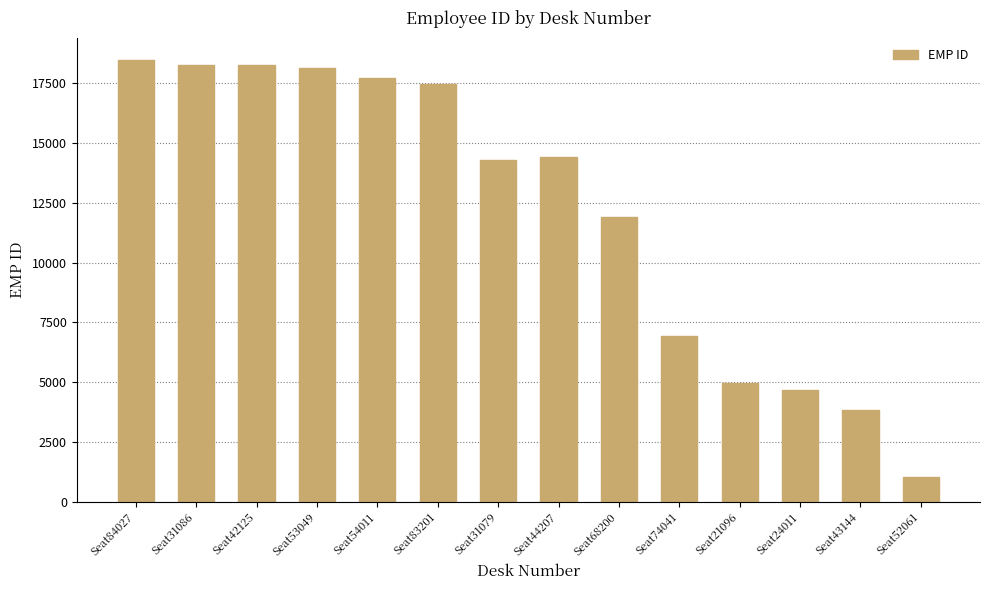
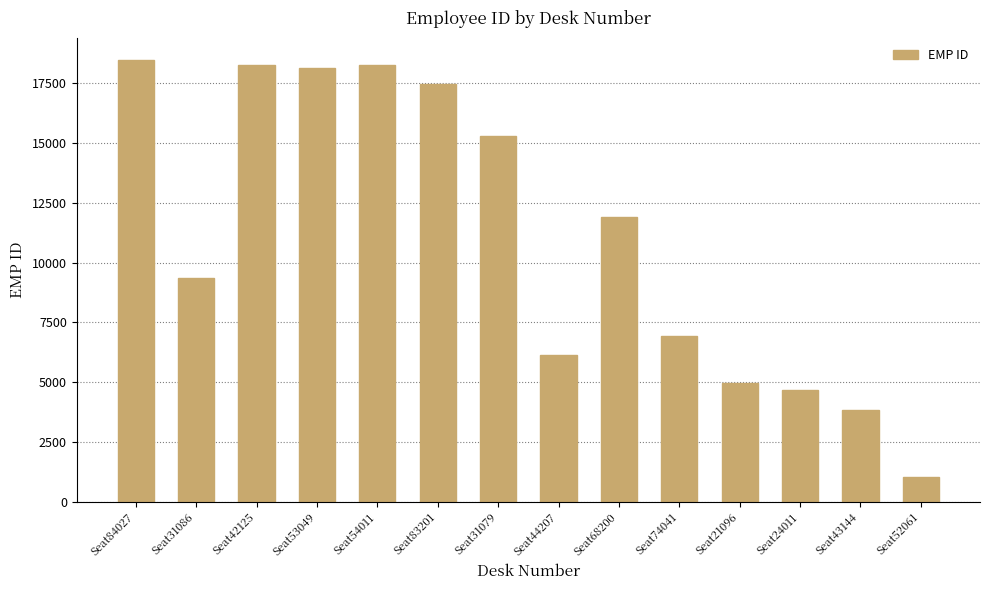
Seat31086: 18300 -> 9400
Seat54011: 17700 -> 18300
Seat31079: 14300 -> 15300
Seat44207: 14400 -> 6100
